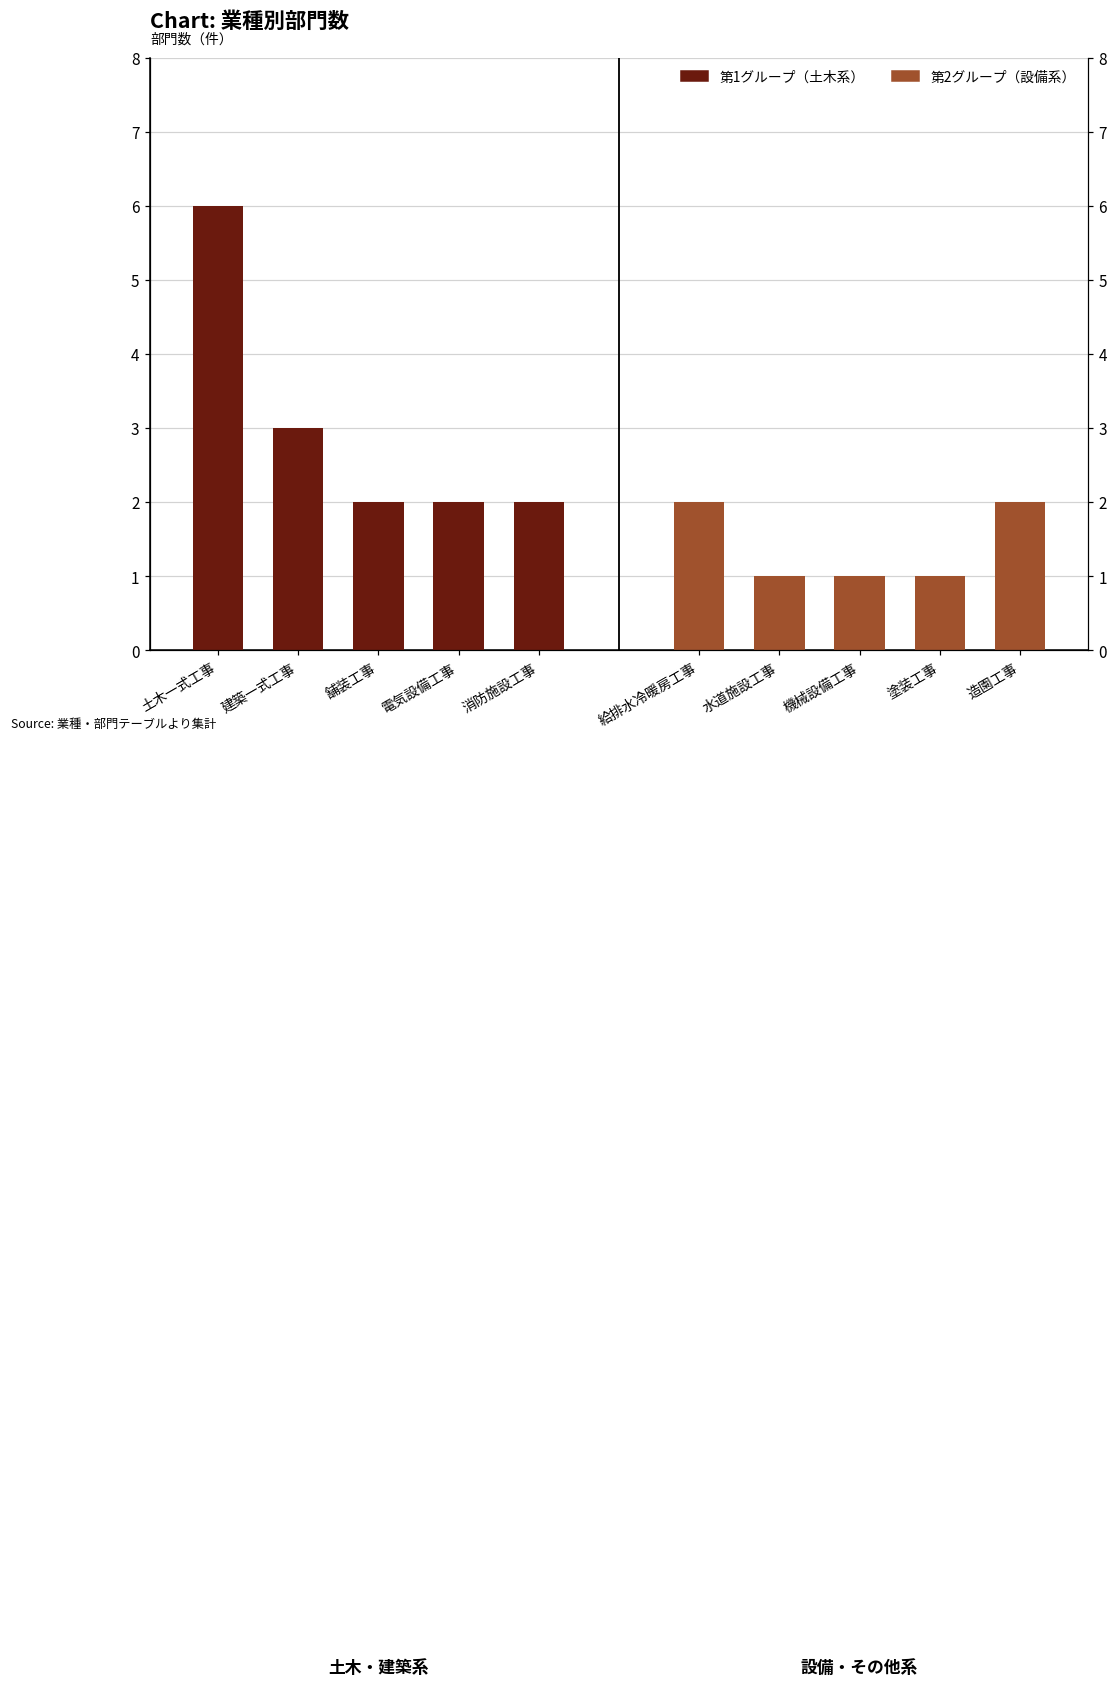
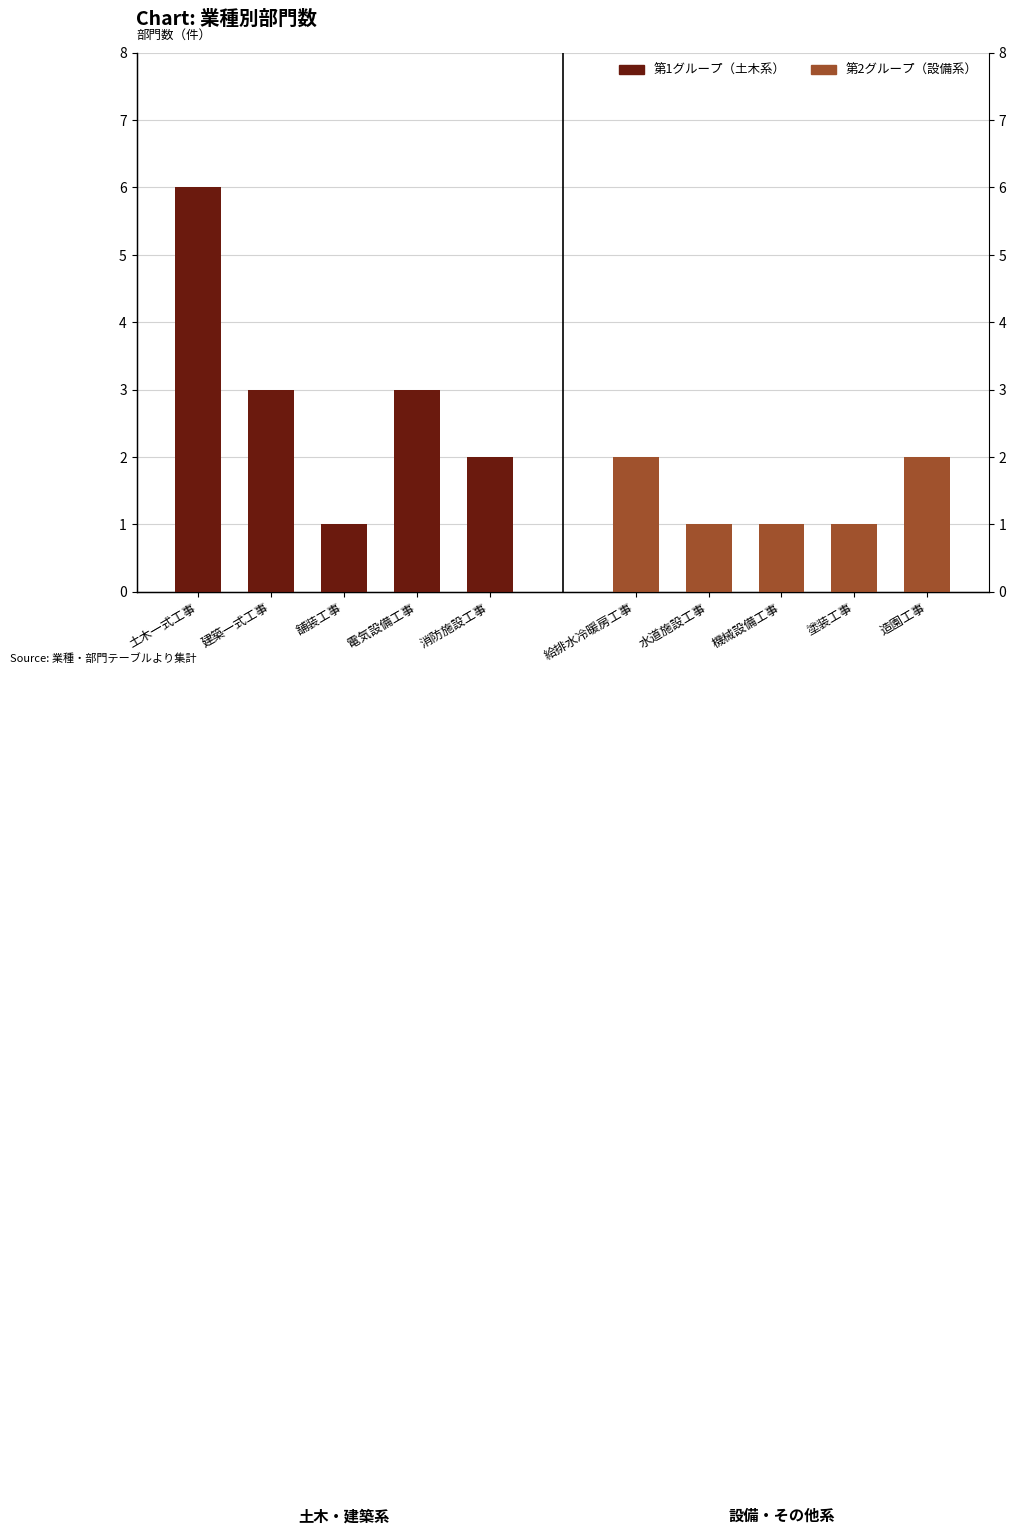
第1グループ（土木系）, 舗装工事: 2 -> 1
第1グループ（土木系）, 電気設備工事: 2 -> 3
